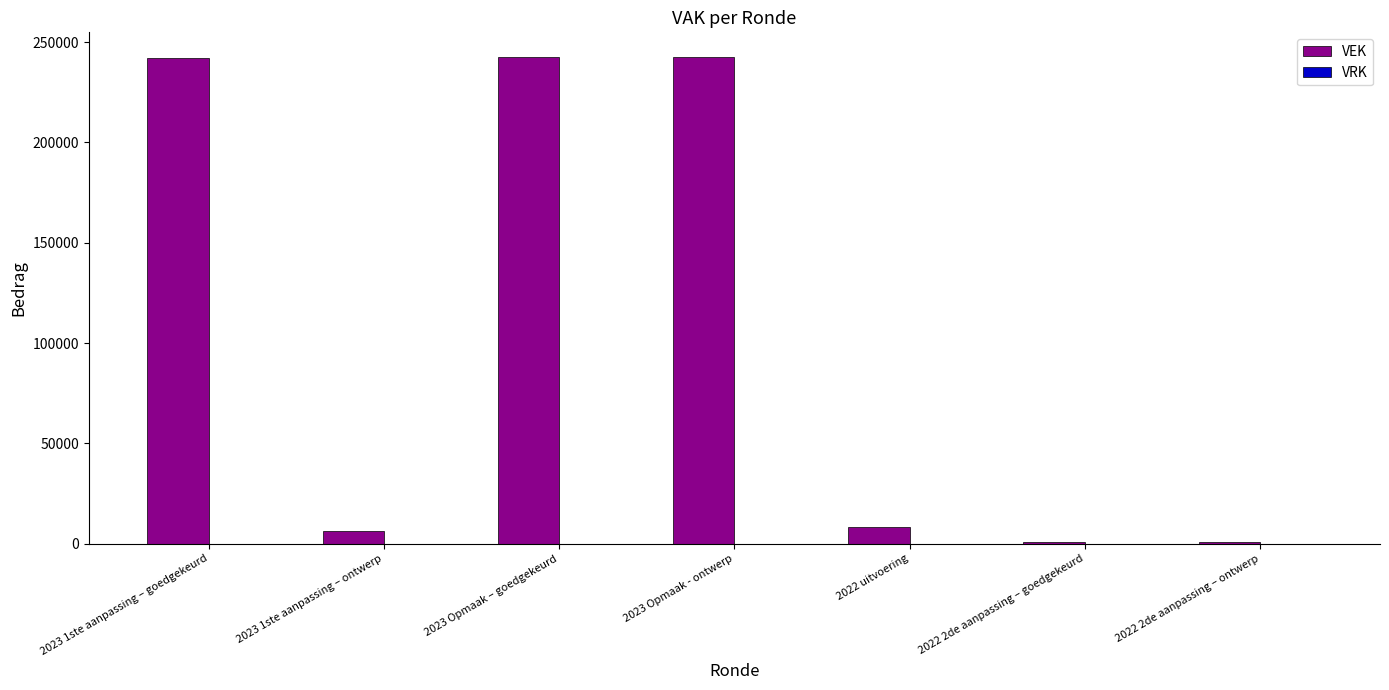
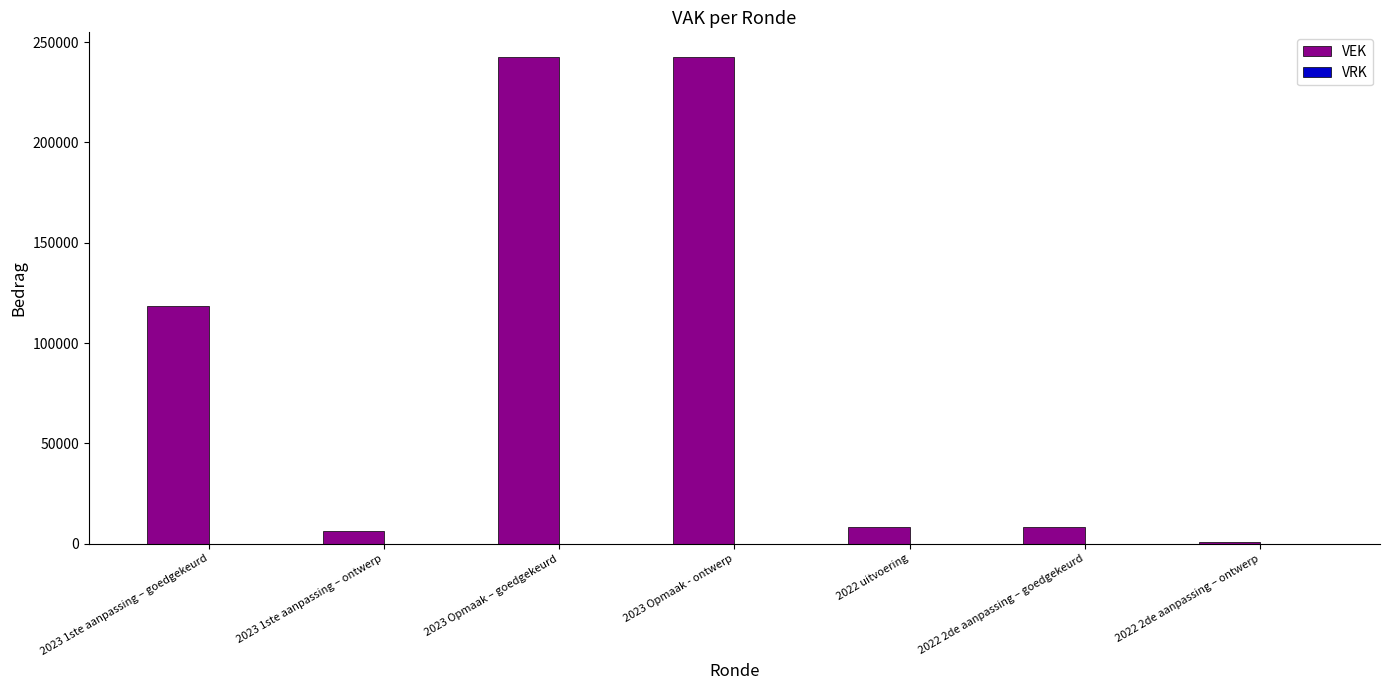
VEK, 2023 1ste aanpassing – goedgekeurd: 242000 -> 118000
VEK, 2022 2de aanpassing – goedgekeurd: 1000 -> 8000
